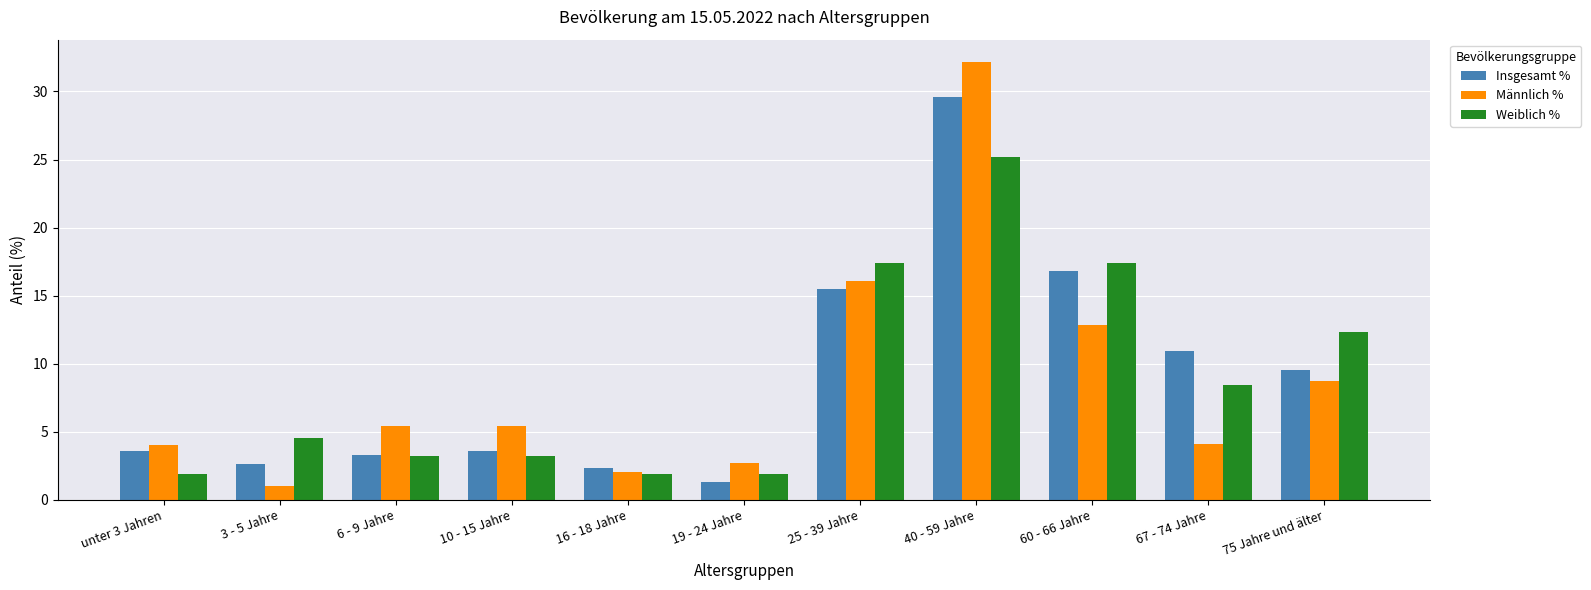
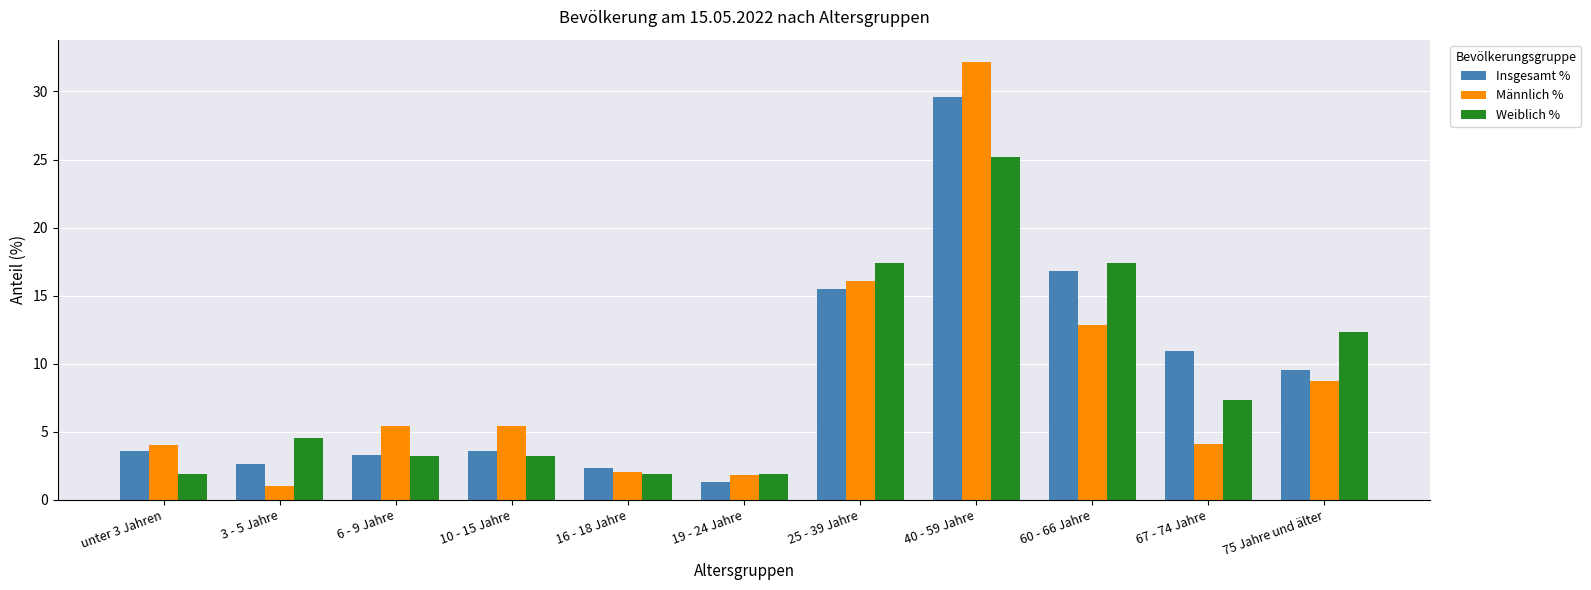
Männlich %, 19 - 24 Jahre: 2.7 -> 1.8
Weiblich %, 67 - 74 Jahre: 8.4 -> 7.3
